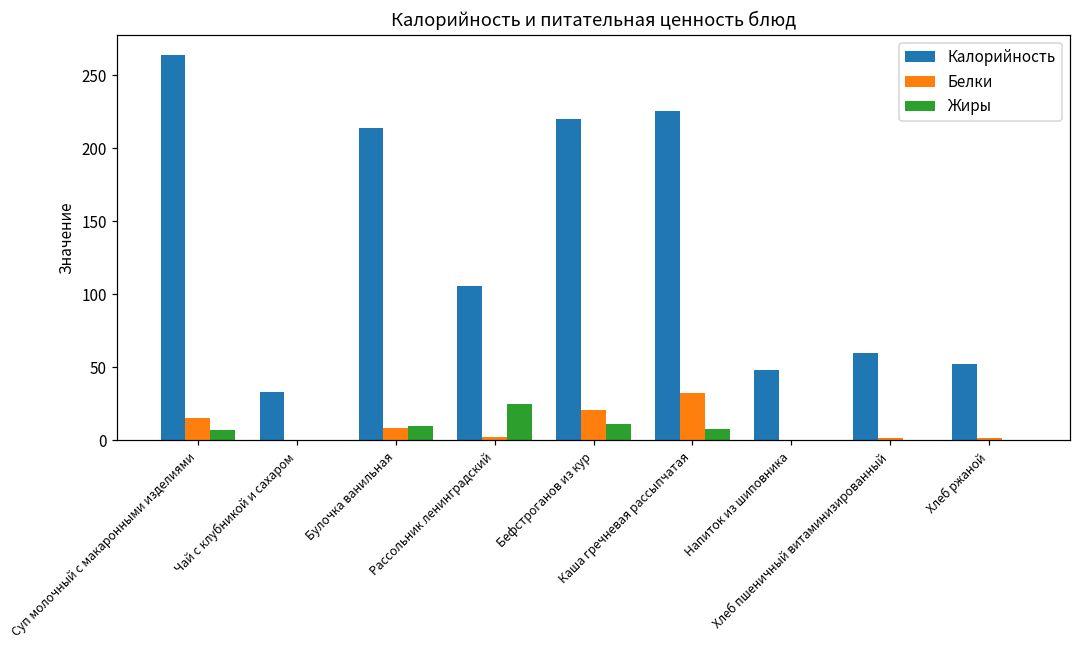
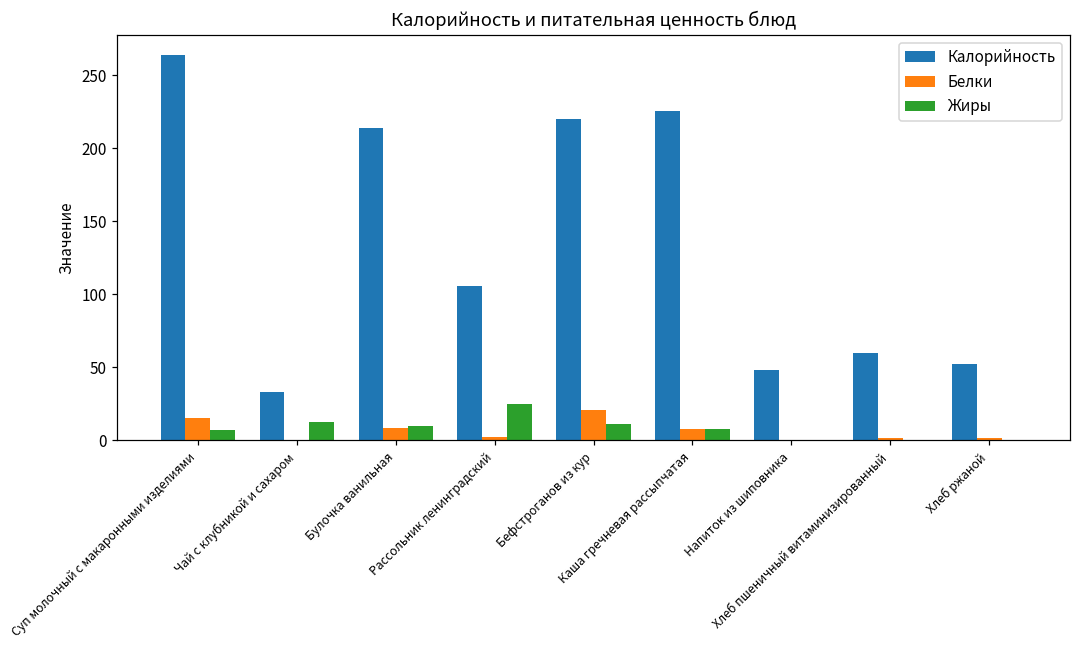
Жиры, Чай с клубникой и сахаром: 0 -> 13
Белки, Каша гречневая рассыпчатая: 32 -> 8
